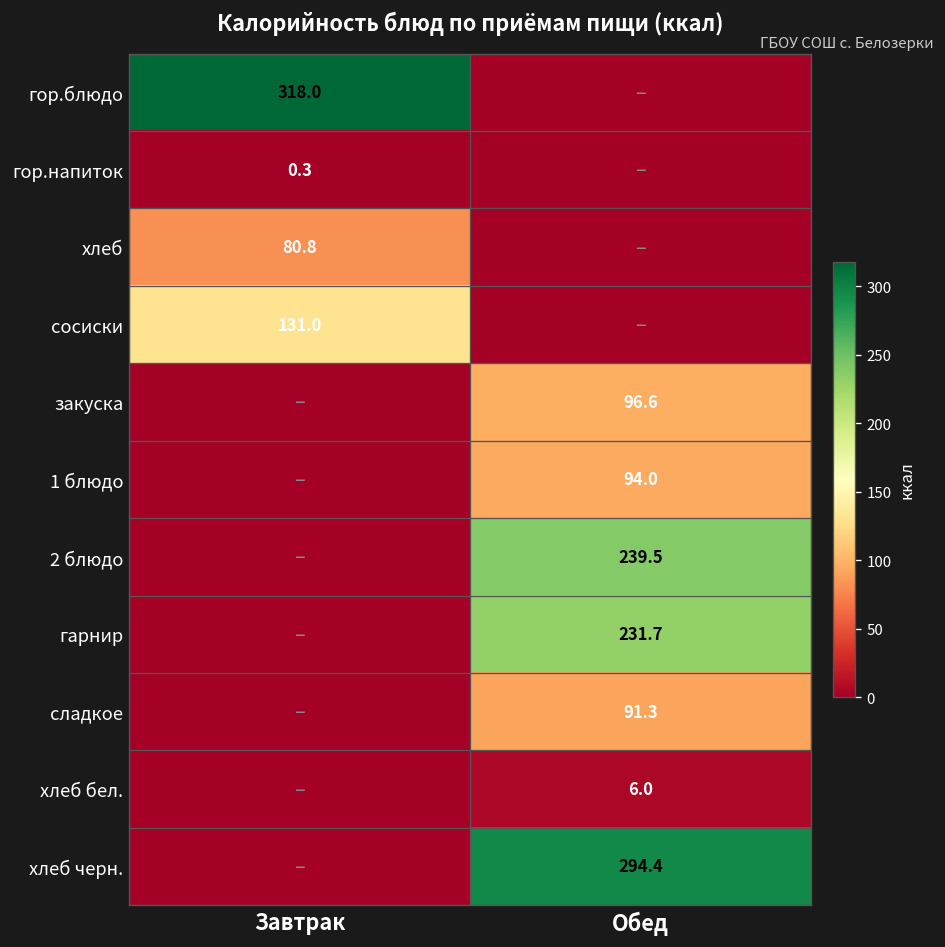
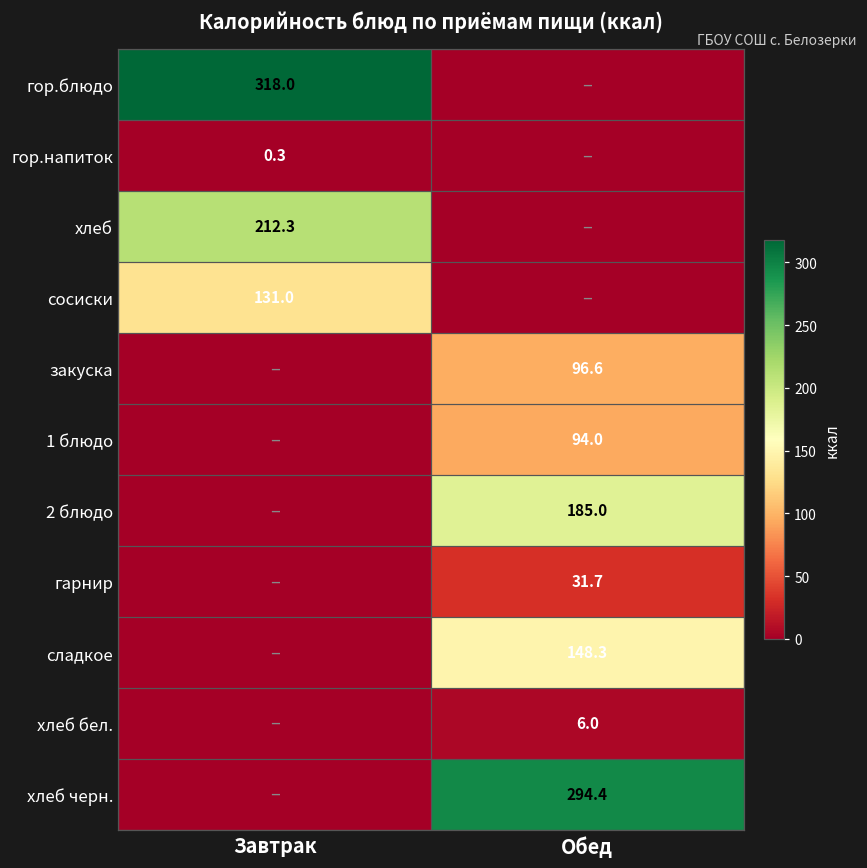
хлеб, Завтрак: 80.8 -> 212.3
2 блюдо, Обед: 239.5 -> 185.0
гарнир, Обед: 231.7 -> 31.7
сладкое, Обед: 91.3 -> 148.3
